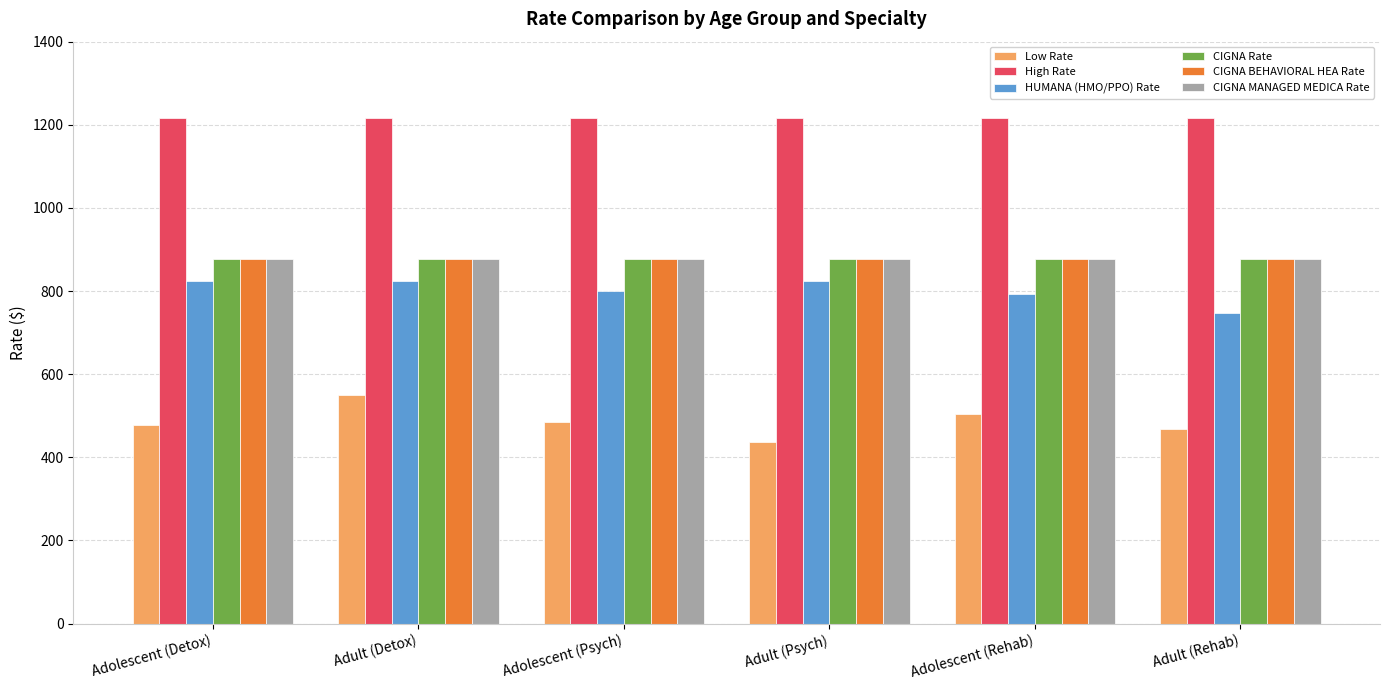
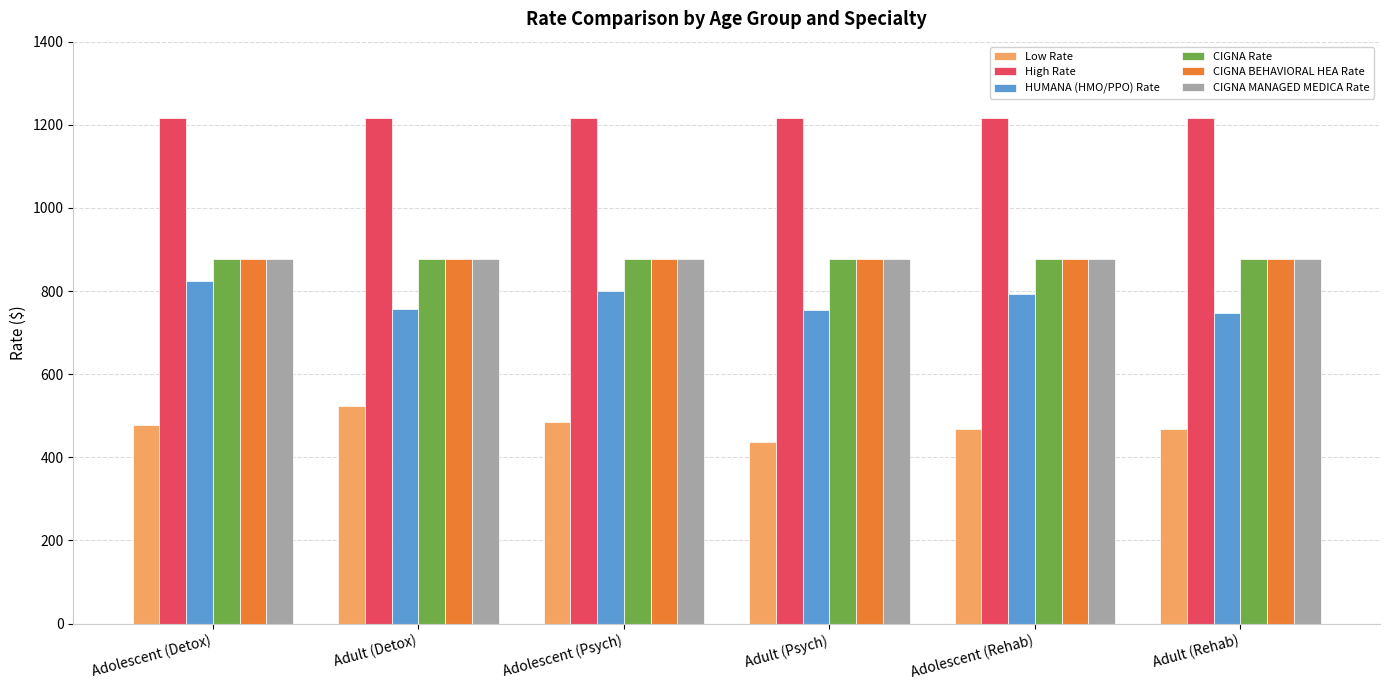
Low Rate, Adult (Detox): 550 -> 520
HUMANA (HMO/PPO) Rate, Adult (Detox): 820 -> 760
HUMANA (HMO/PPO) Rate, Adult (Psych): 820 -> 760
Low Rate, Adolescent (Rehab): 500 -> 470
